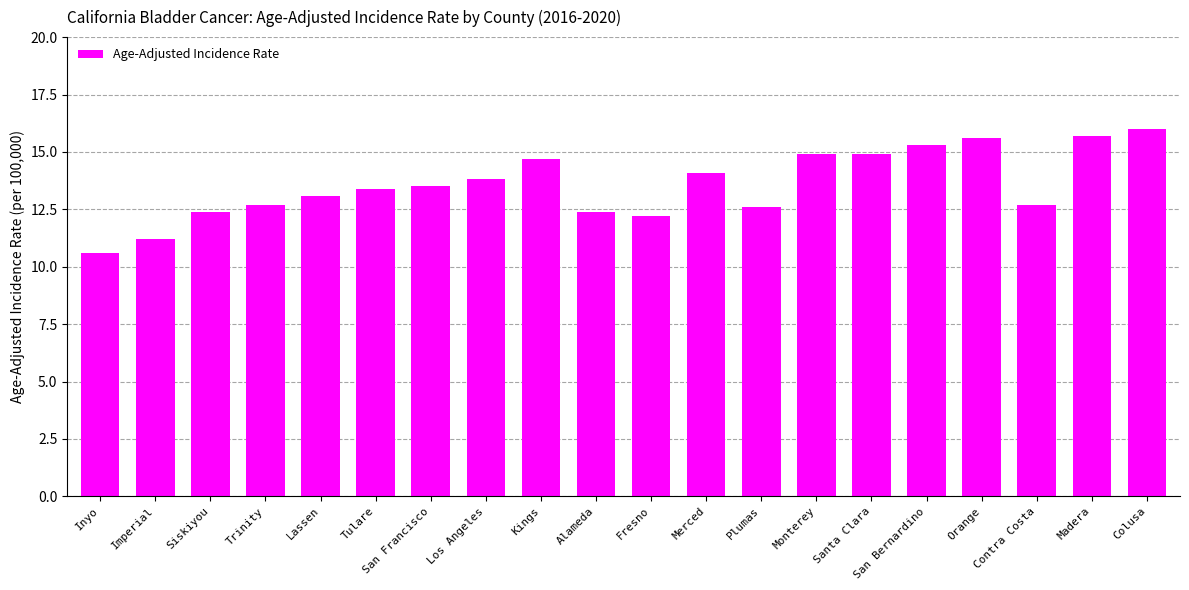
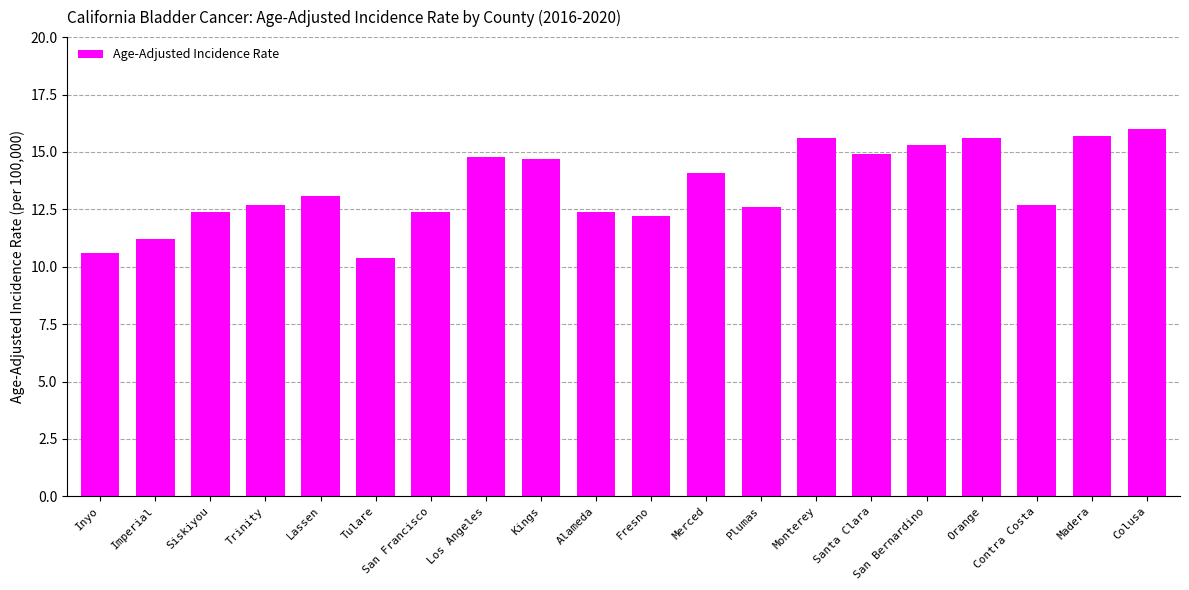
Tulare: 13.4 -> 10.4
San Francisco: 13.5 -> 12.4
Los Angeles: 13.8 -> 14.8
Monterey: 14.9 -> 15.6
